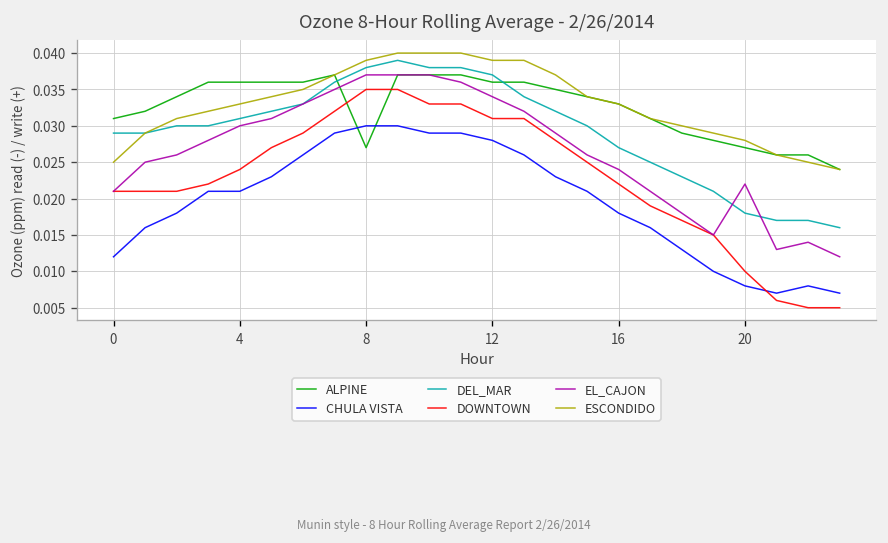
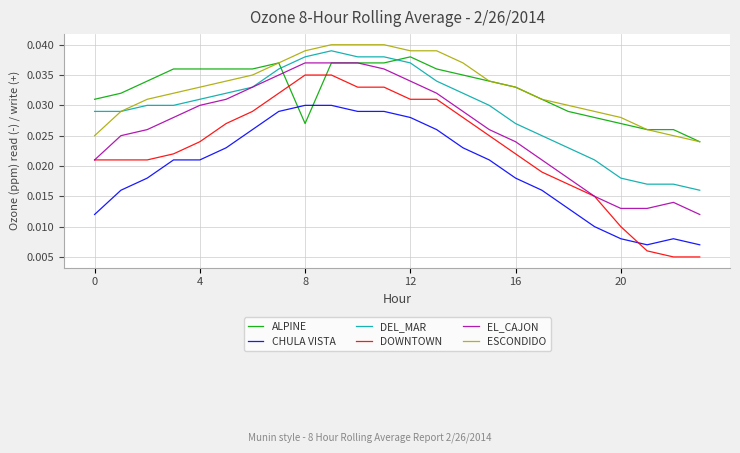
ALPINE, 12: 0.036 -> 0.038
EL_CAJON, 20: 0.022 -> 0.013
